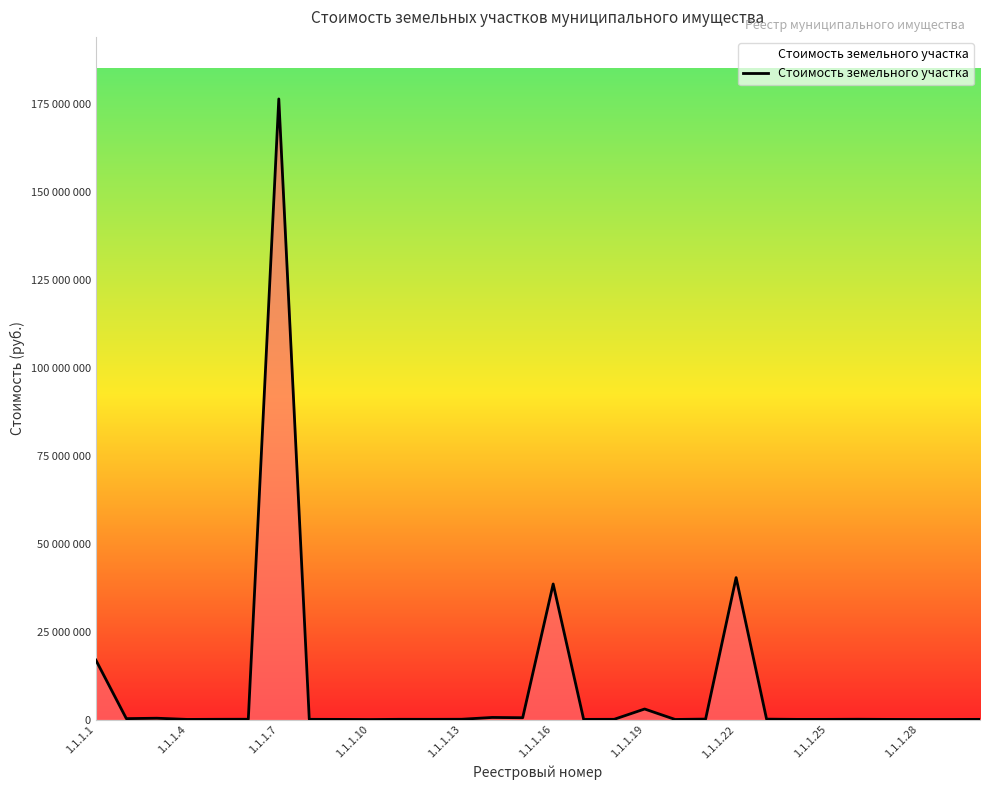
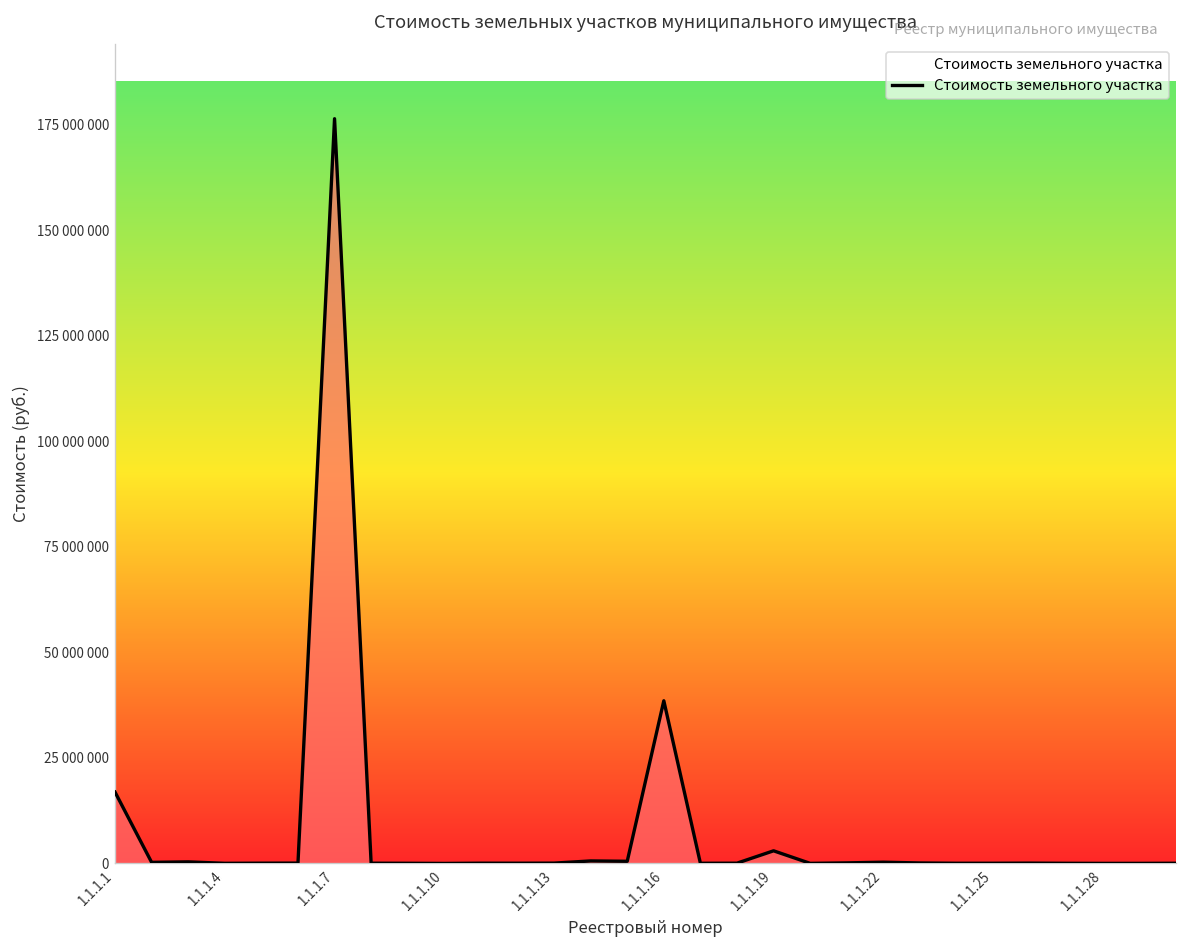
1.1.1.22: 40000000 -> 0
